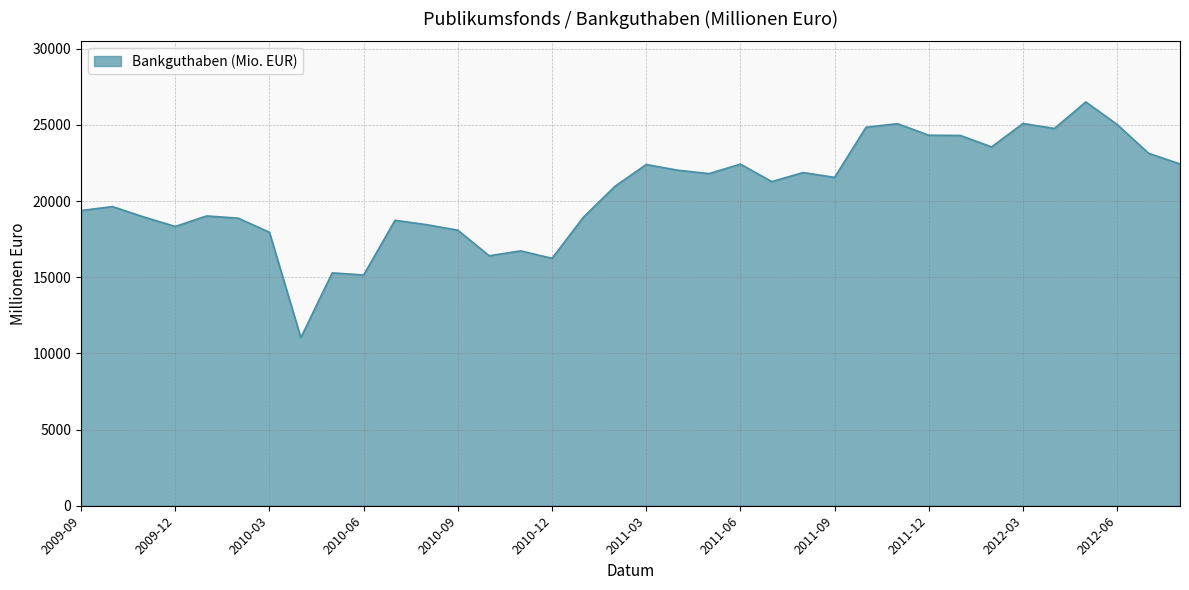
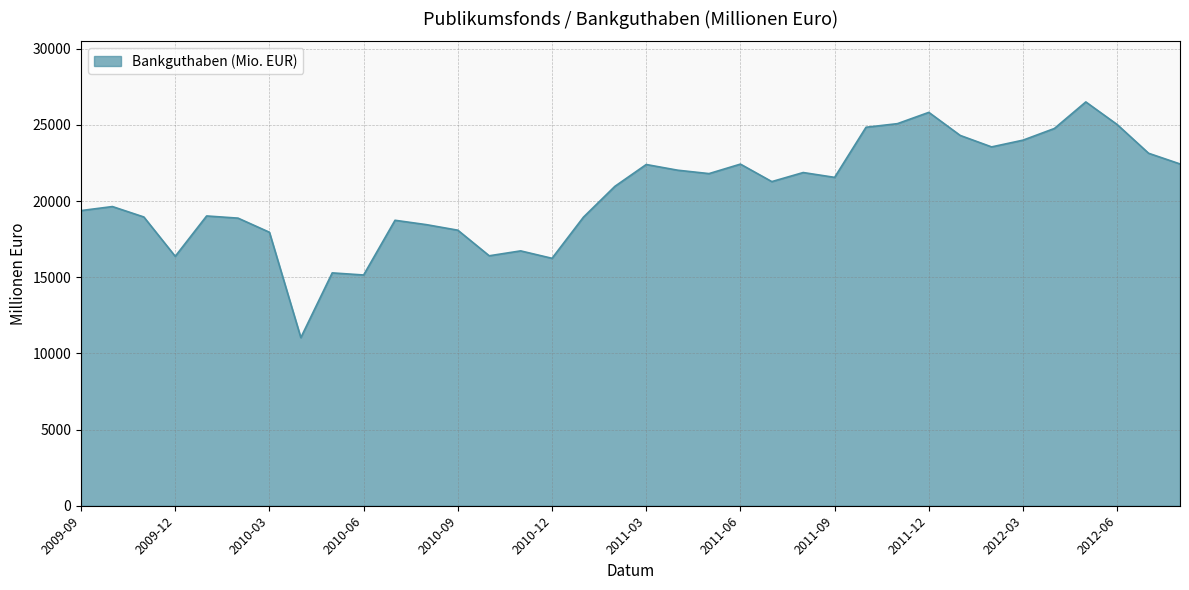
2009-12: 18300 -> 16400
2011-12: 24300 -> 25800
2012-03: 25100 -> 24000
